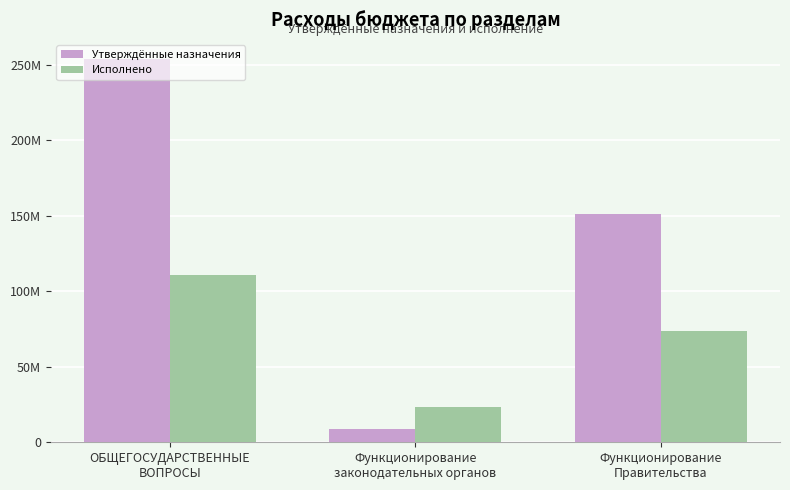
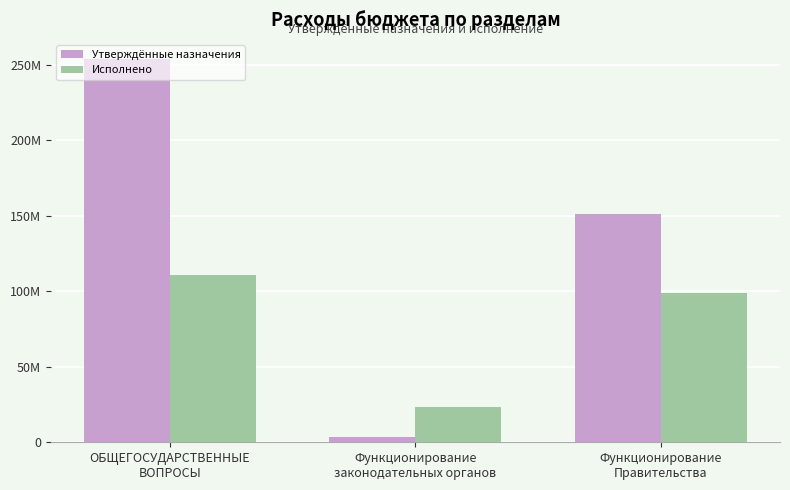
Утверждённые назначения, Функционирование законодательных органов: 9000000 -> 4000000
Исполнено, Функционирование Правительства: 74000000 -> 99000000
